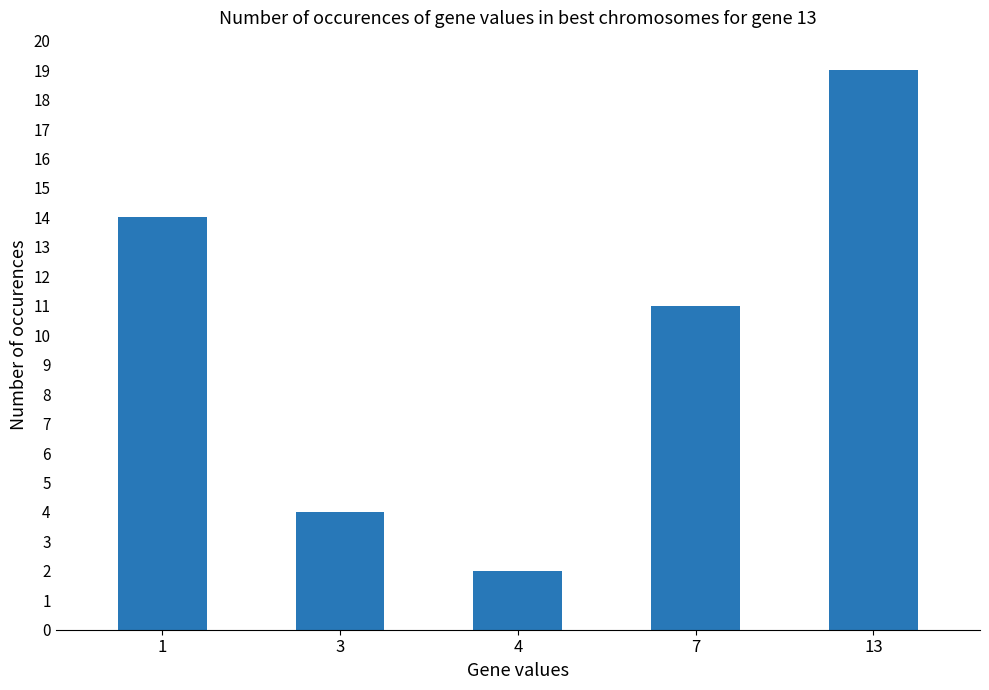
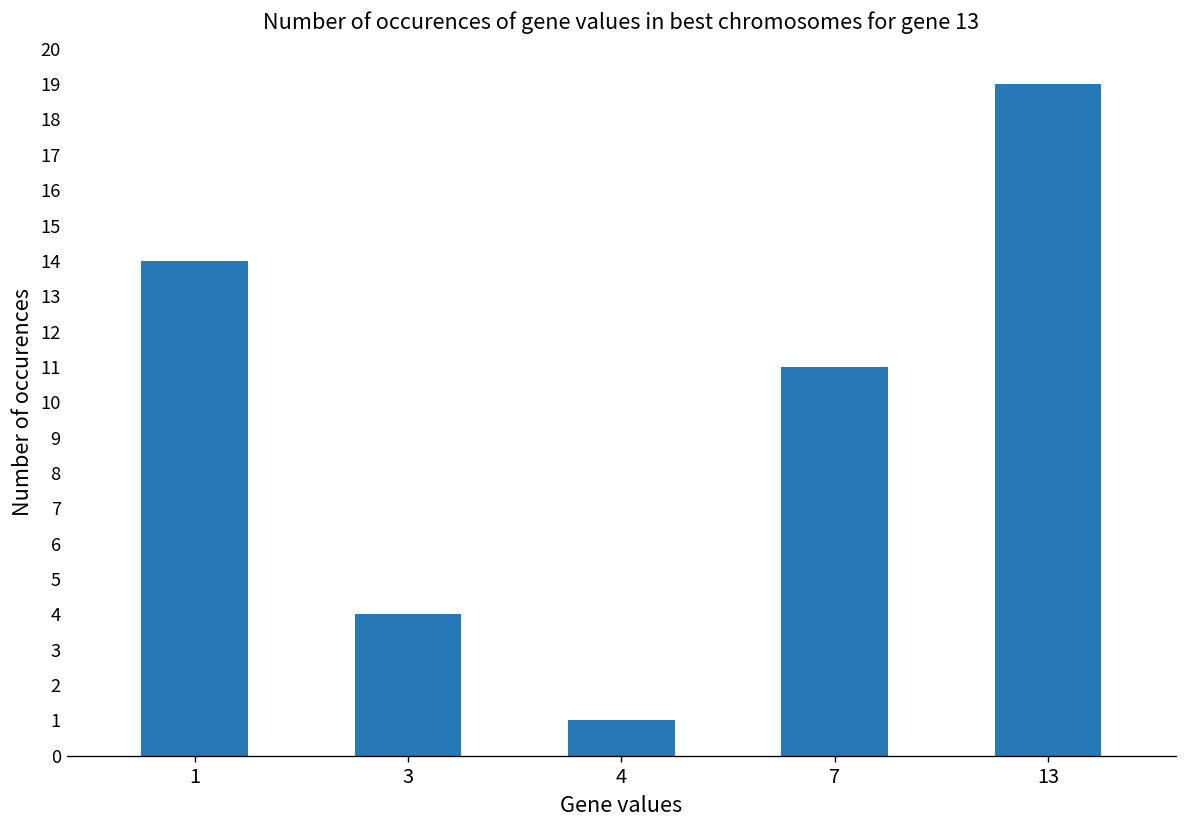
4: 2 -> 1
